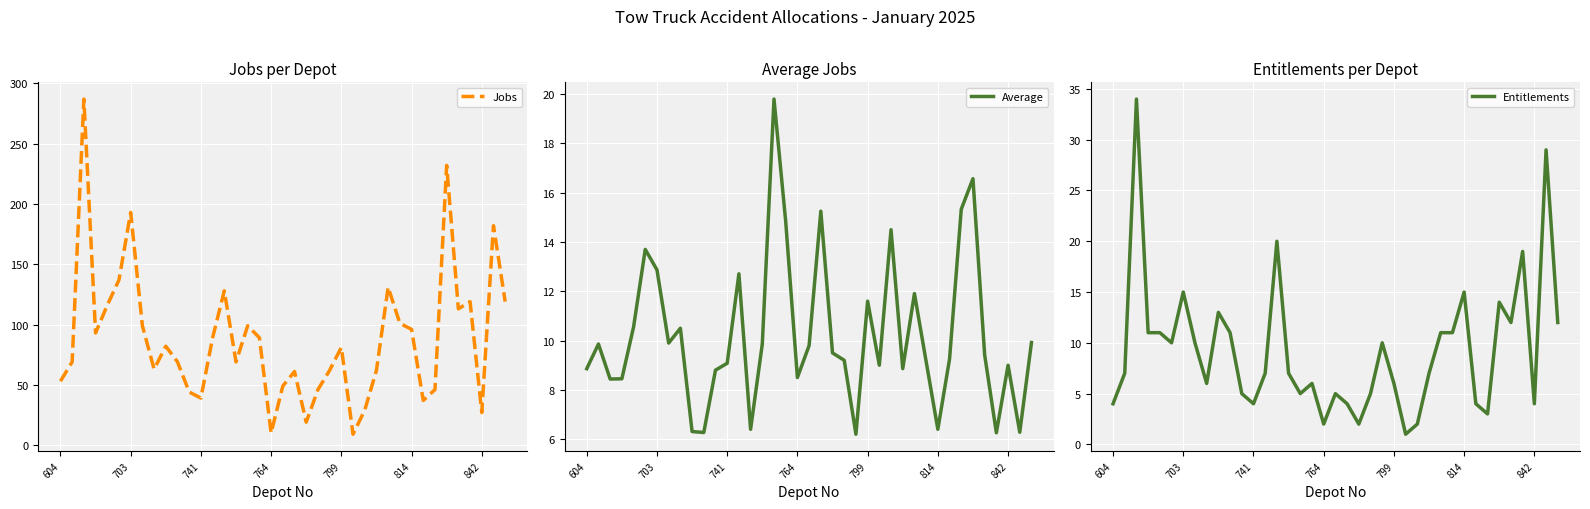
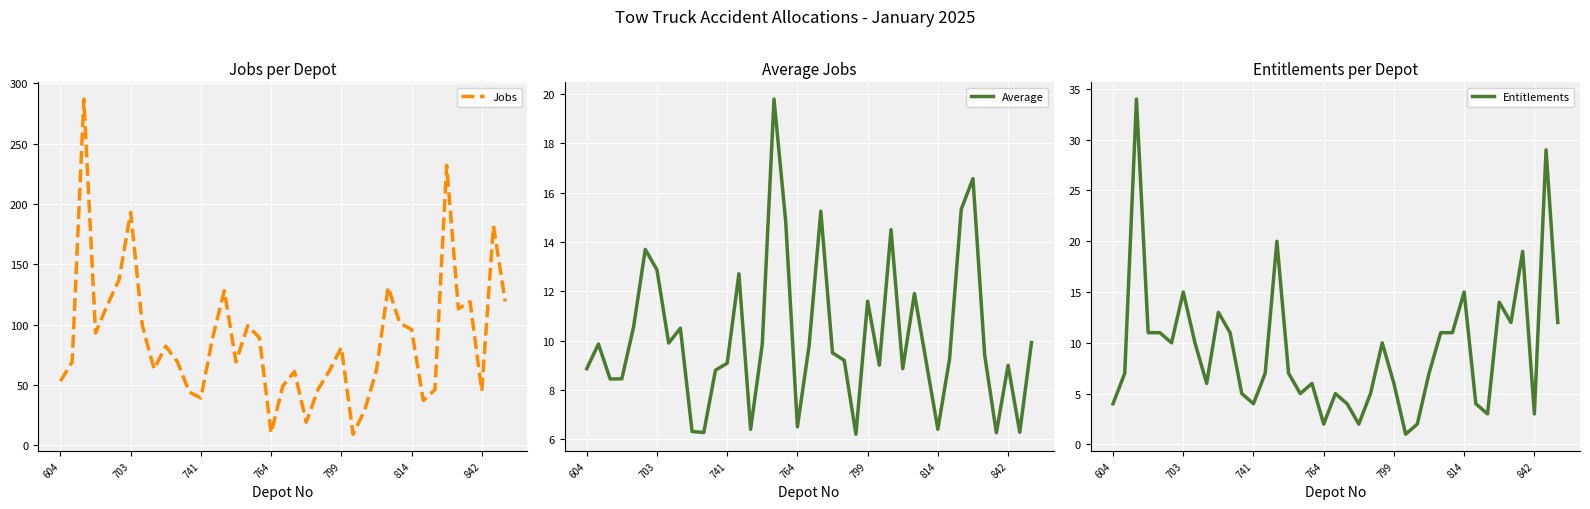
Jobs per Depot, 842: 27 -> 45
Average Jobs, 764: 8.5 -> 6.5
Entitlements per Depot, 842: 4 -> 3
